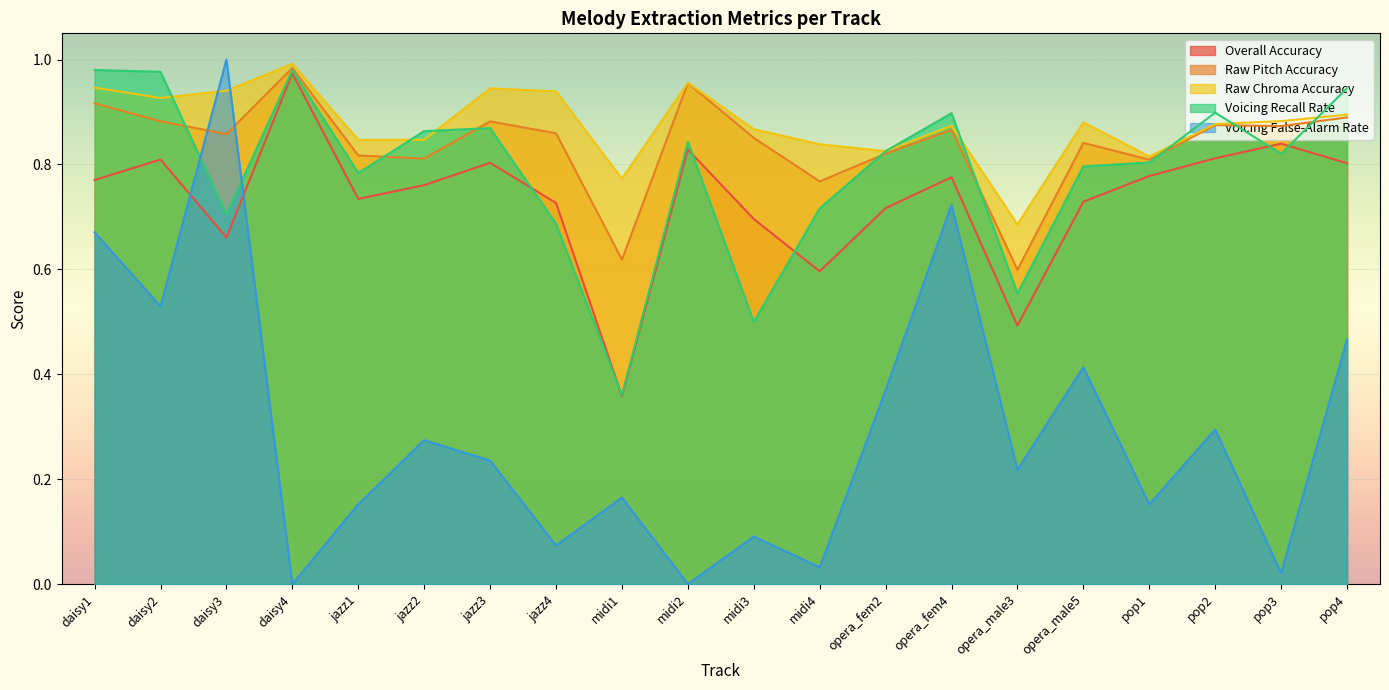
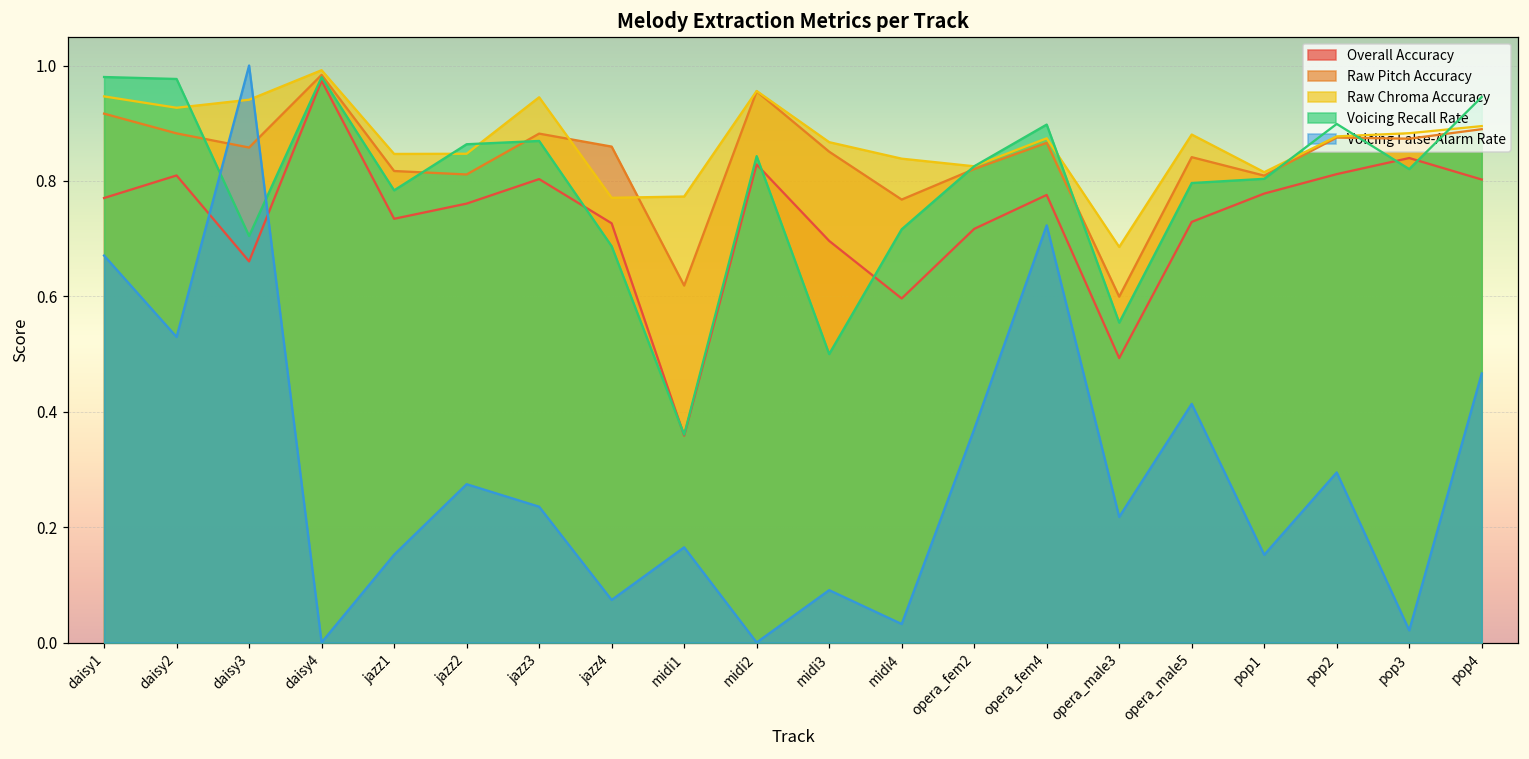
Raw Chroma Accuracy, jazz4: 0.94 -> 0.77
